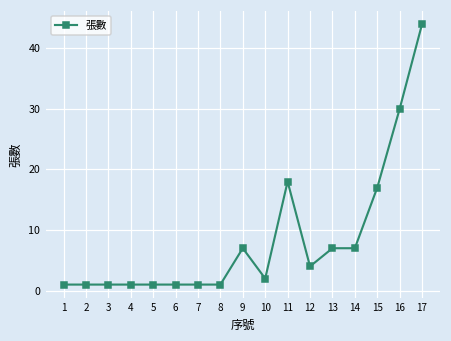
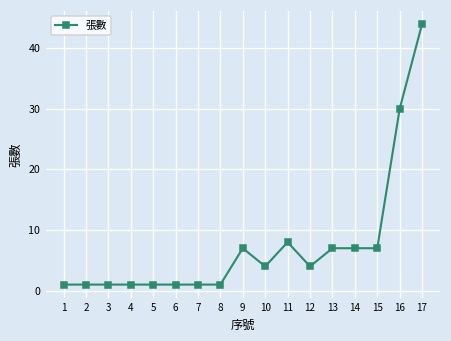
10: 2 -> 4
11: 18 -> 8
15: 17 -> 7
